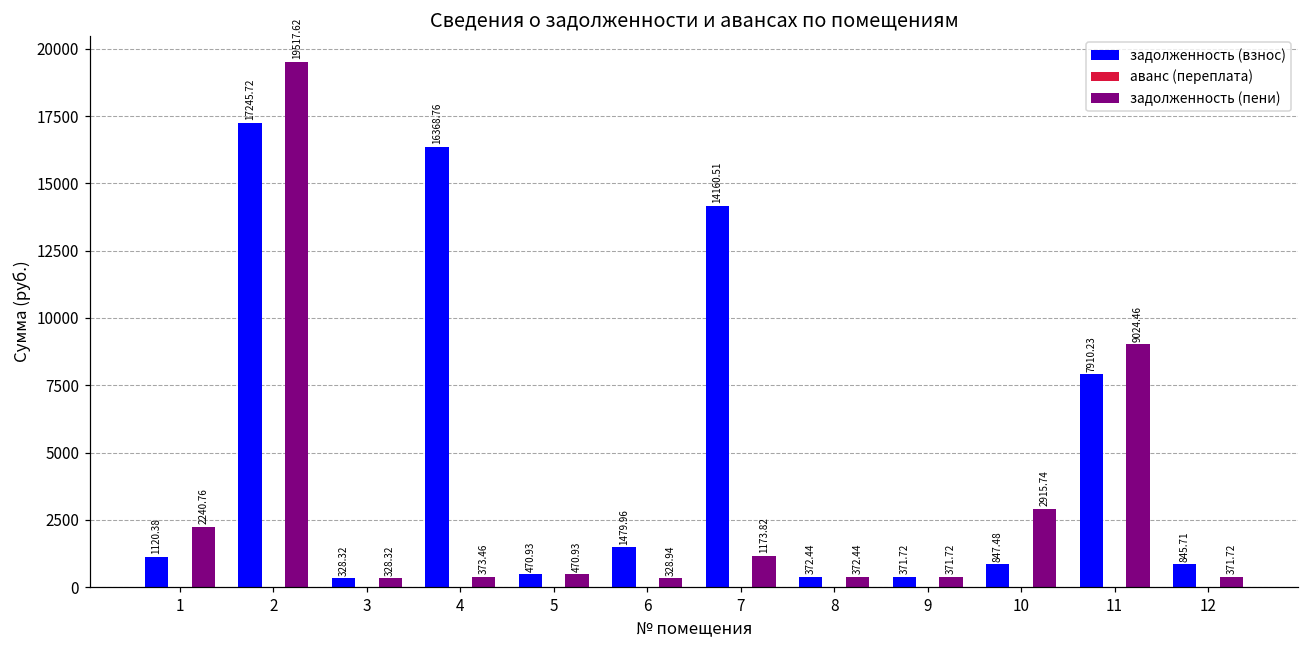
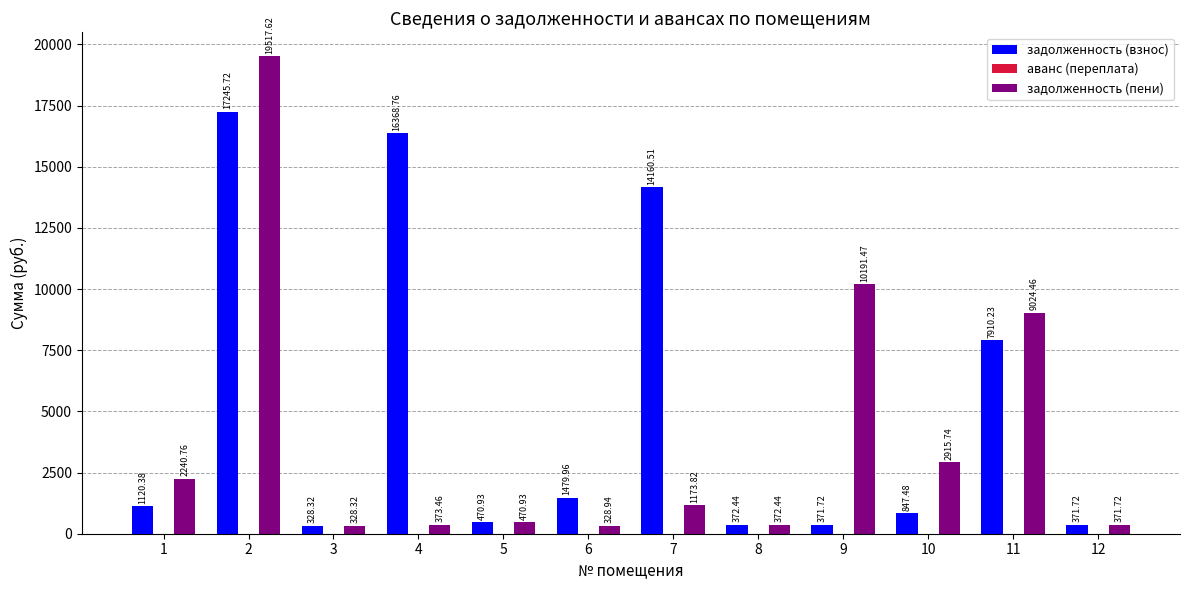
задолженность (пени), 9: 371.72 -> 10191.47
задолженность (взнос), 12: 845.71 -> 371.72
